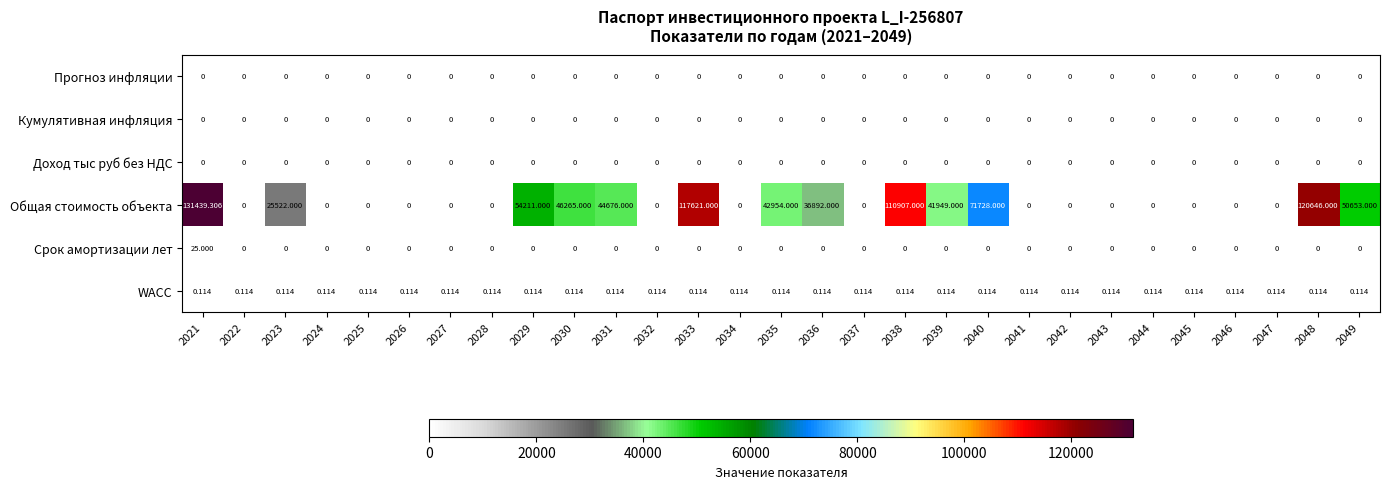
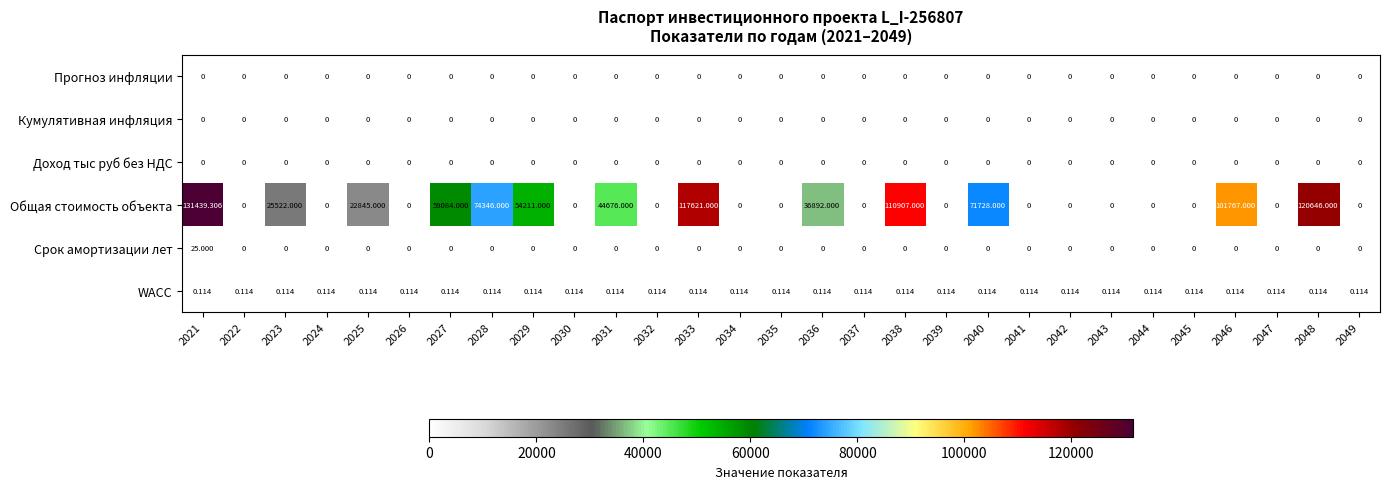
Общая стоимость объекта, 2025: 0 -> 22845.000
Общая стоимость объекта, 2027: 0 -> 59084.000
Общая стоимость объекта, 2028: 0 -> 74346.000
Общая стоимость объекта, 2030: 46265.000 -> 0
Общая стоимость объекта, 2035: 42954.000 -> 0
Общая стоимость объекта, 2039: 41949.000 -> 0
Общая стоимость объекта, 2046: 0 -> 101767.000
Общая стоимость объекта, 2049: 50653.000 -> 0
